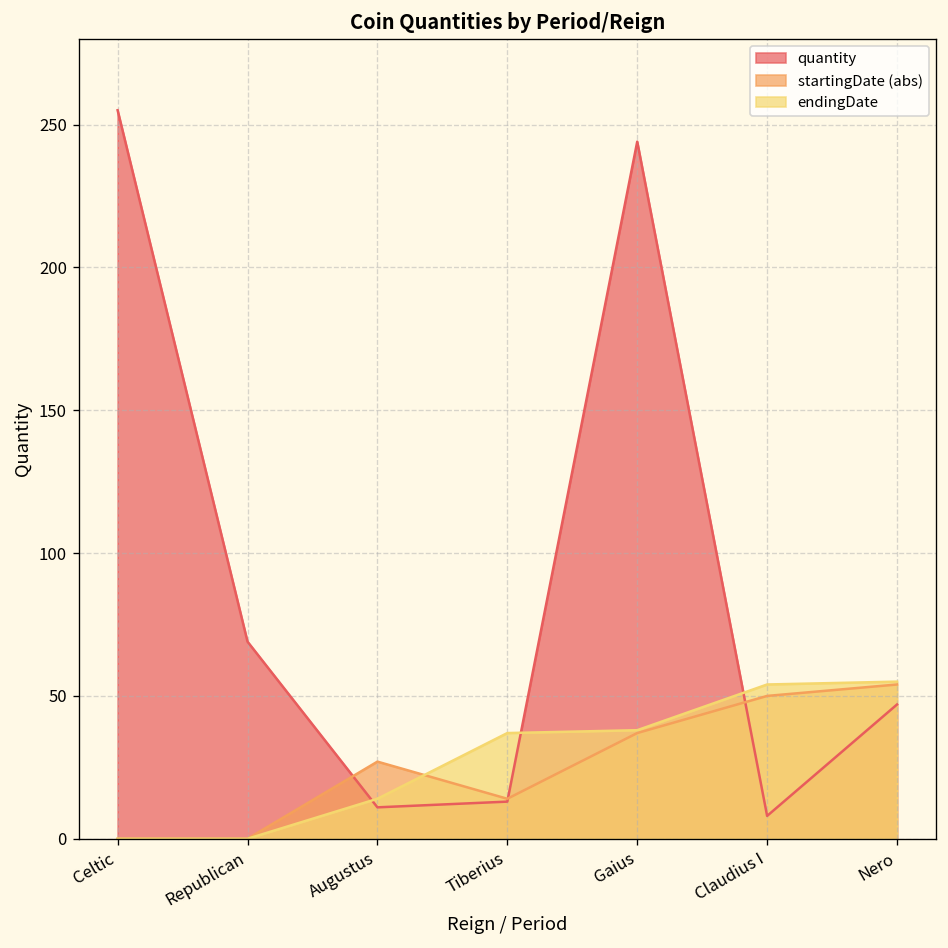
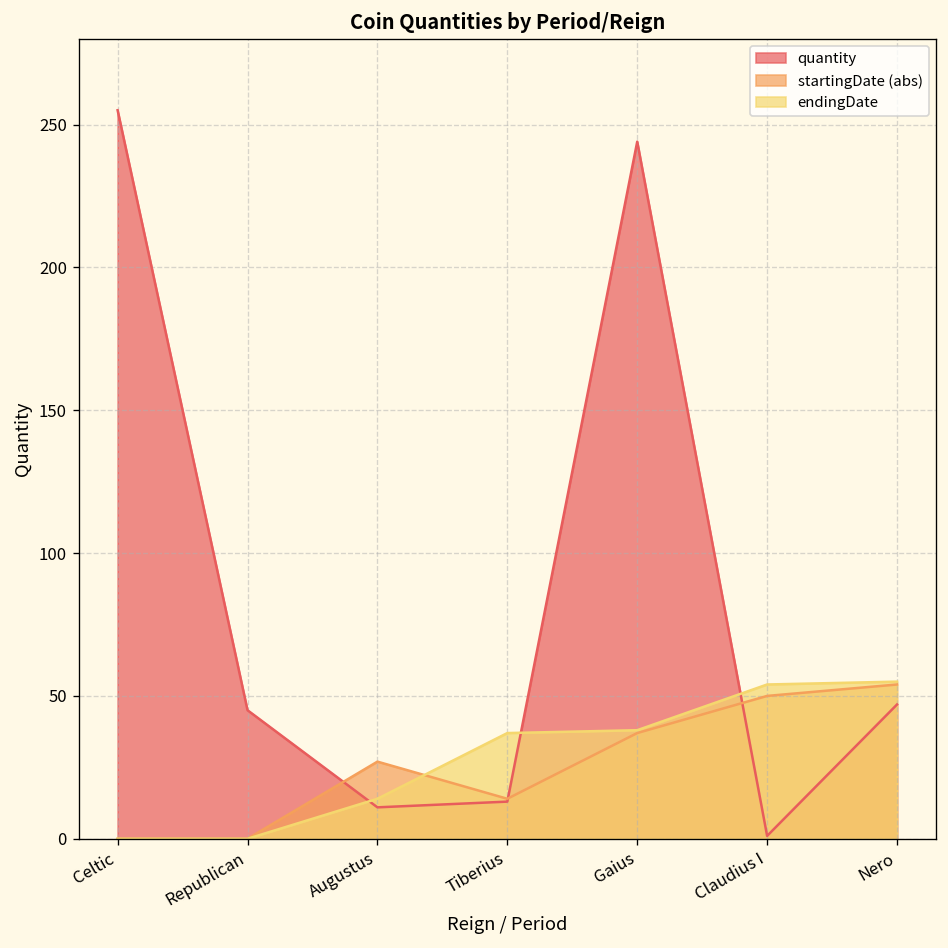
quantity, Republican: 69 -> 45
quantity, Claudius I: 8 -> 1
